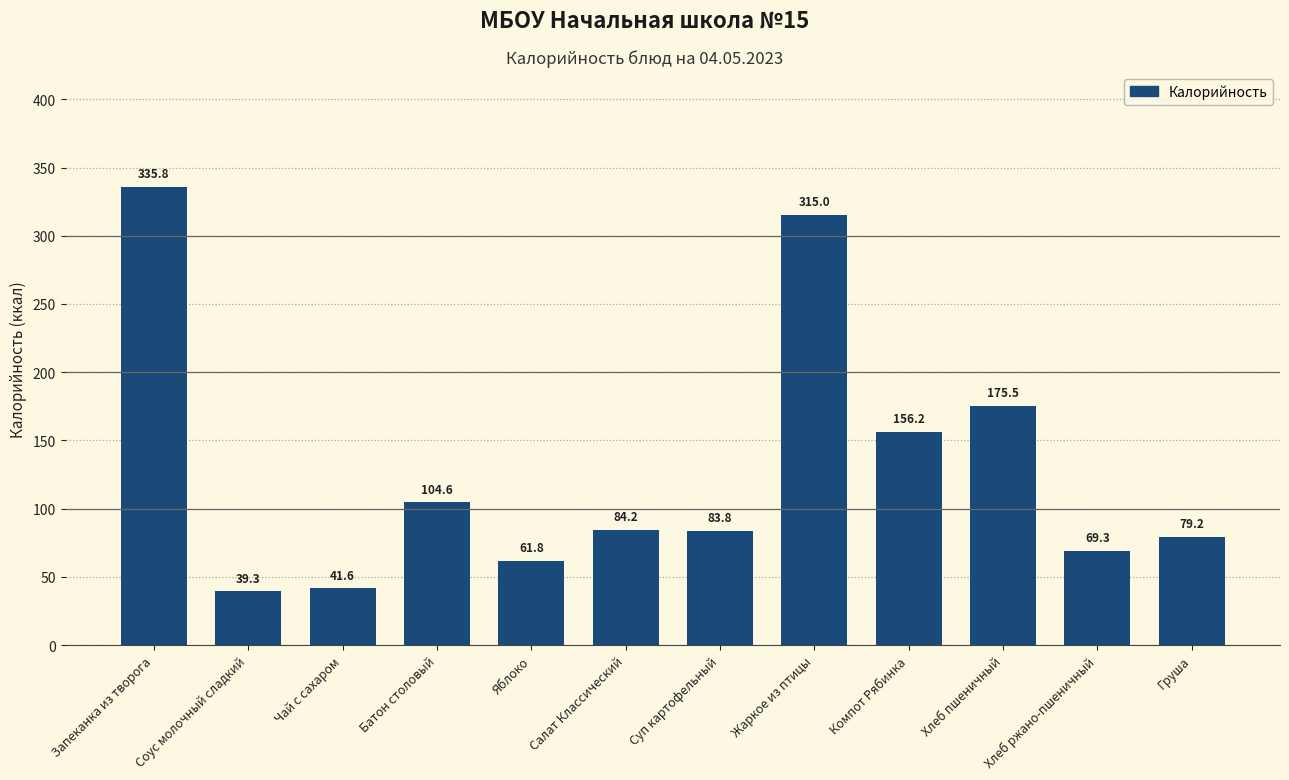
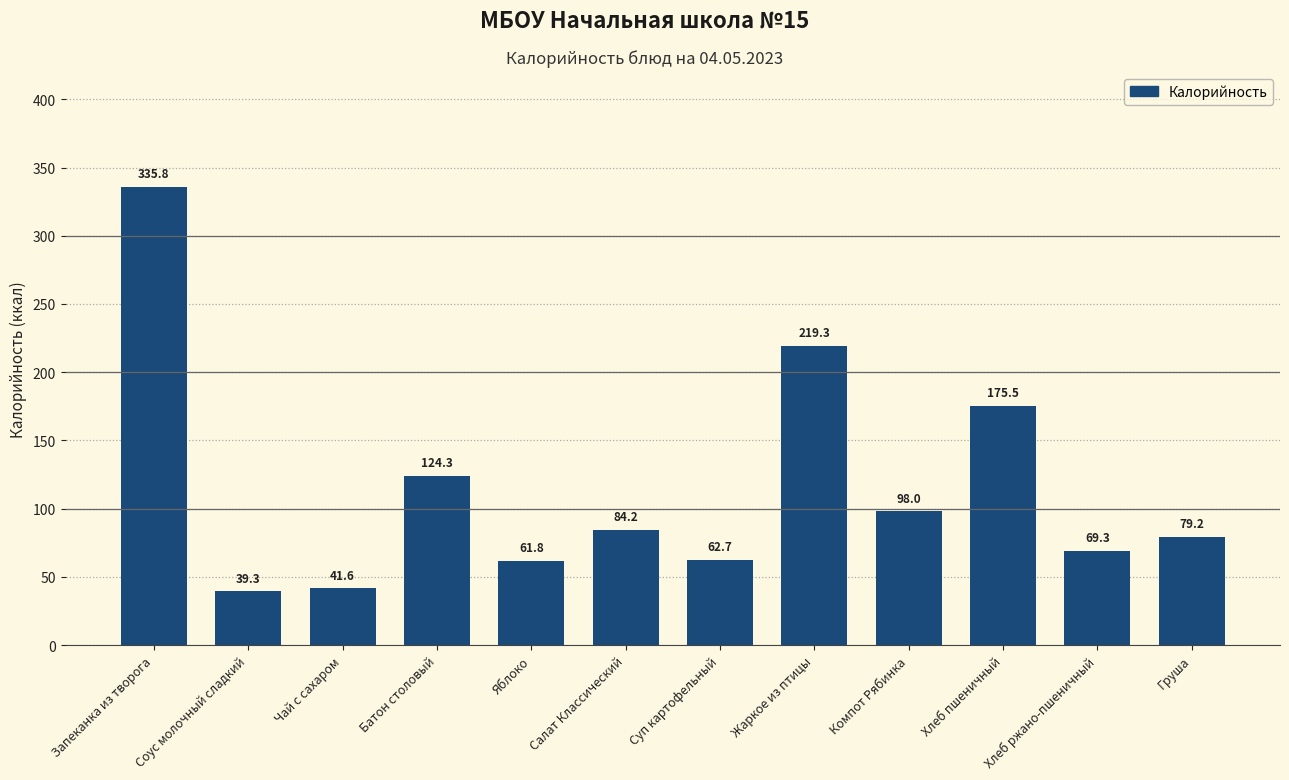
Батон столовый: 104.6 -> 124.3
Суп картофельный: 83.8 -> 62.7
Жаркое из птицы: 315.0 -> 219.3
Компот Рябинка: 156.2 -> 98.0
